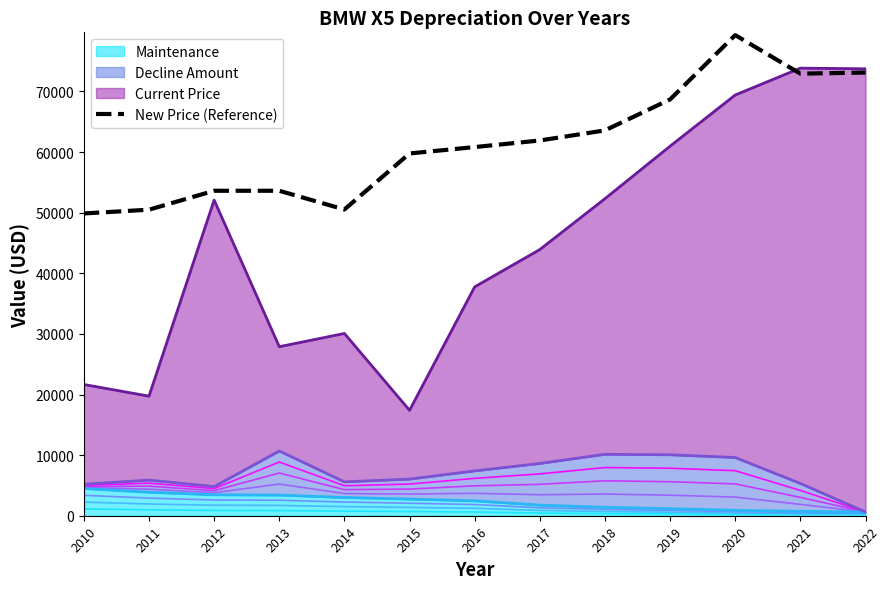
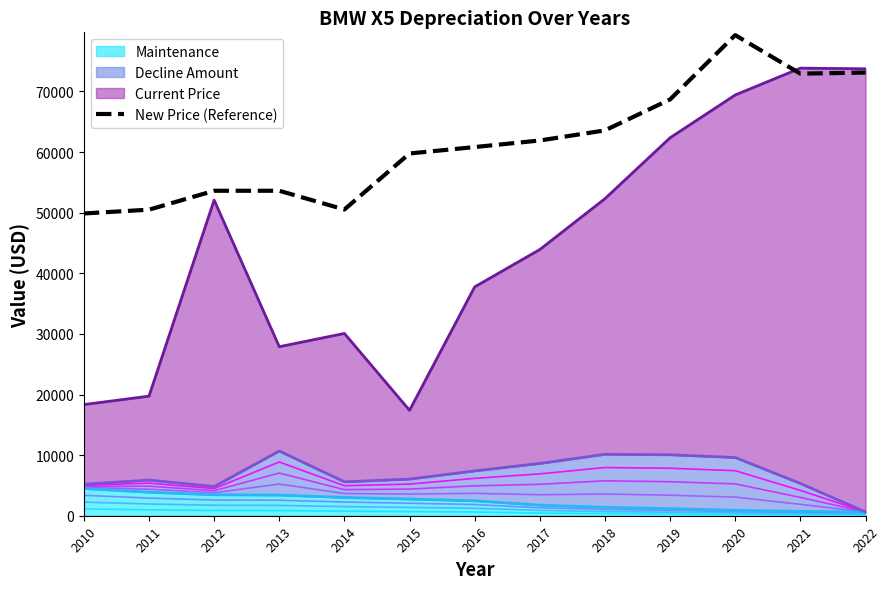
Current Price, 2010: 16000 -> 13000
Current Price, 2019: 51000 -> 52000
